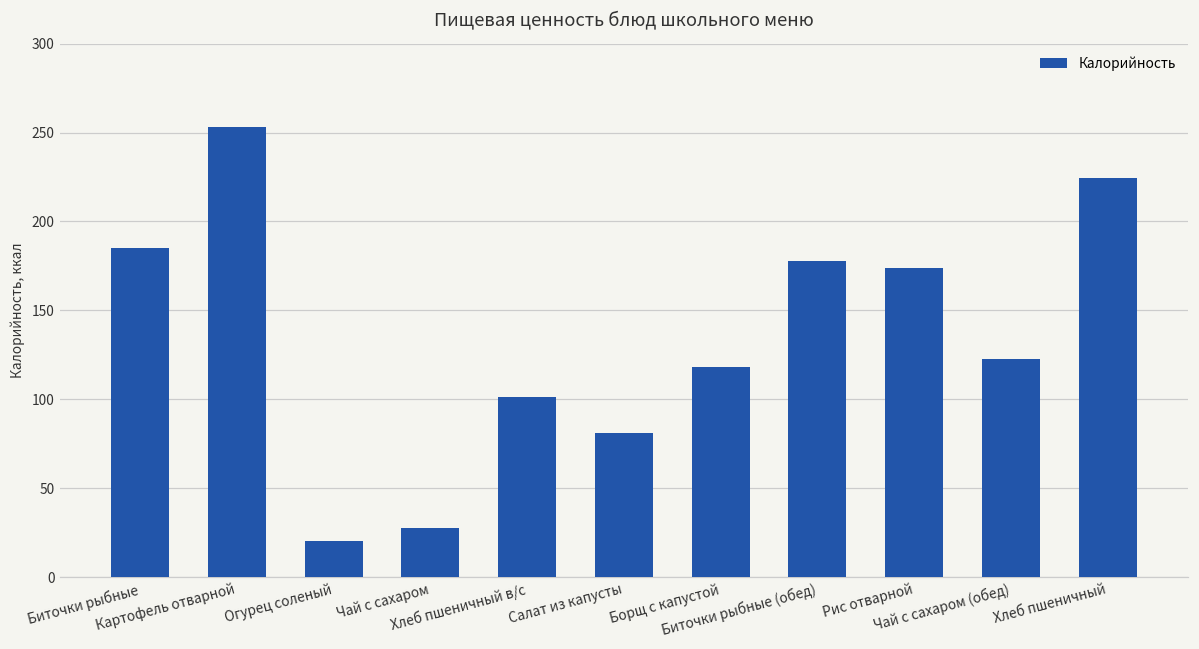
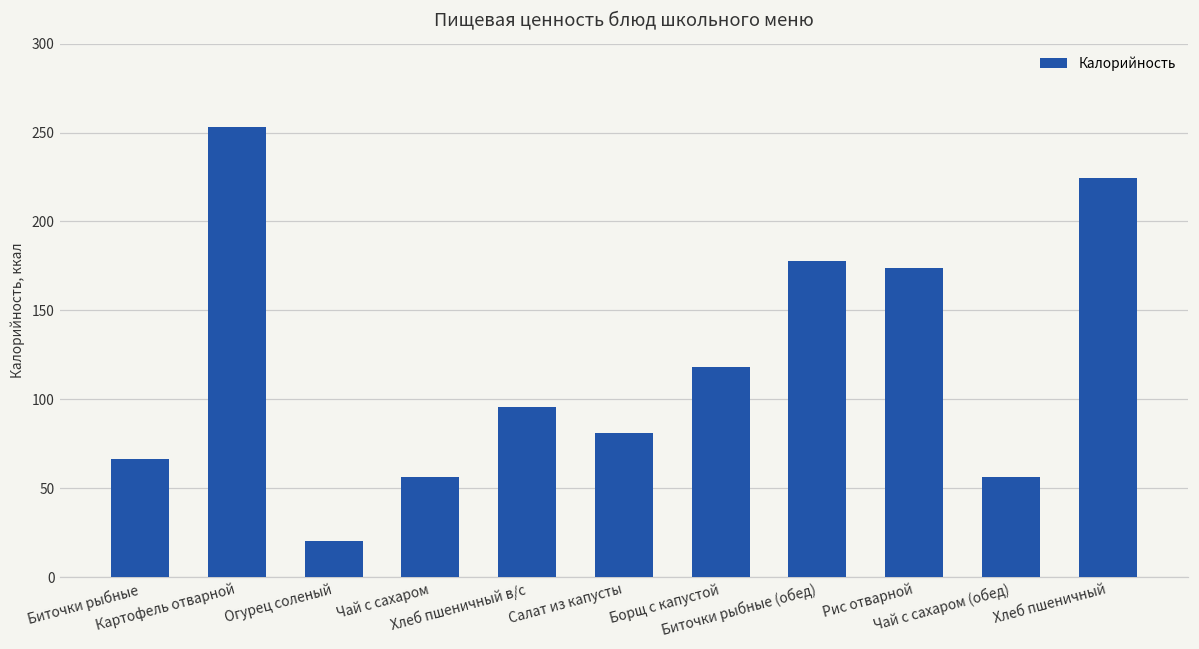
Биточки рыбные: 185 -> 66
Чай с сахаром: 28 -> 56
Хлеб пшеничный в/с: 101 -> 96
Чай с сахаром (обед): 123 -> 56
